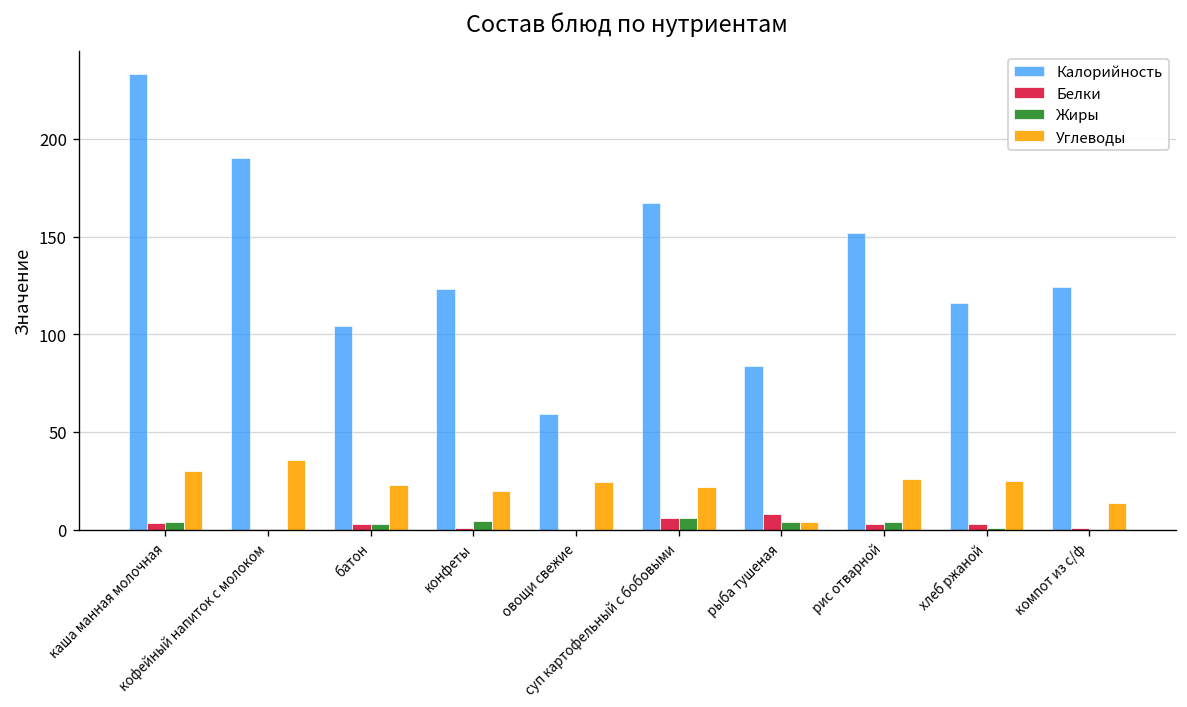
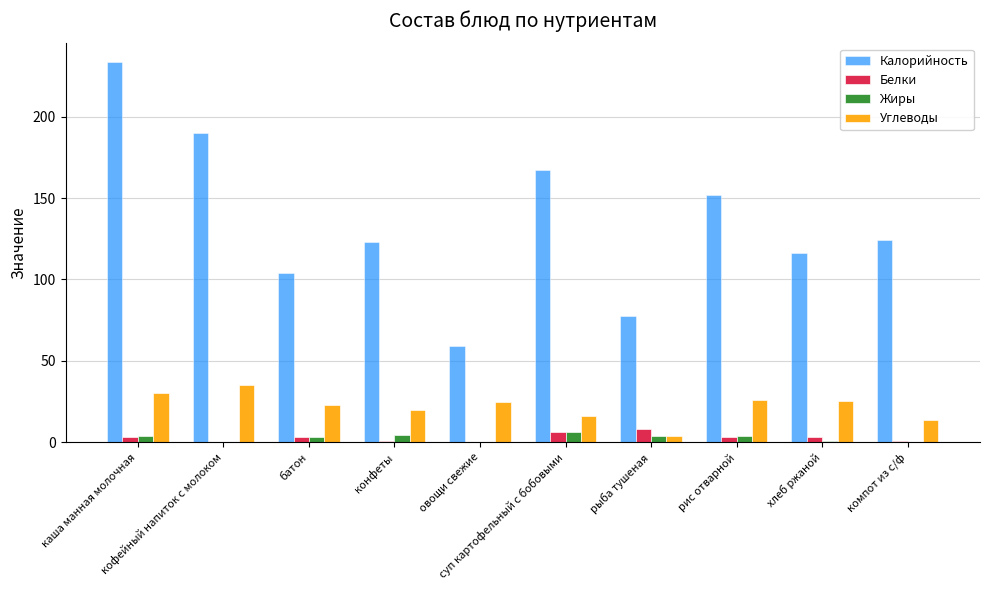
Углеводы, суп картофельный с бобовыми: 22 -> 16
Калорийность, рыба тушеная: 84 -> 78
